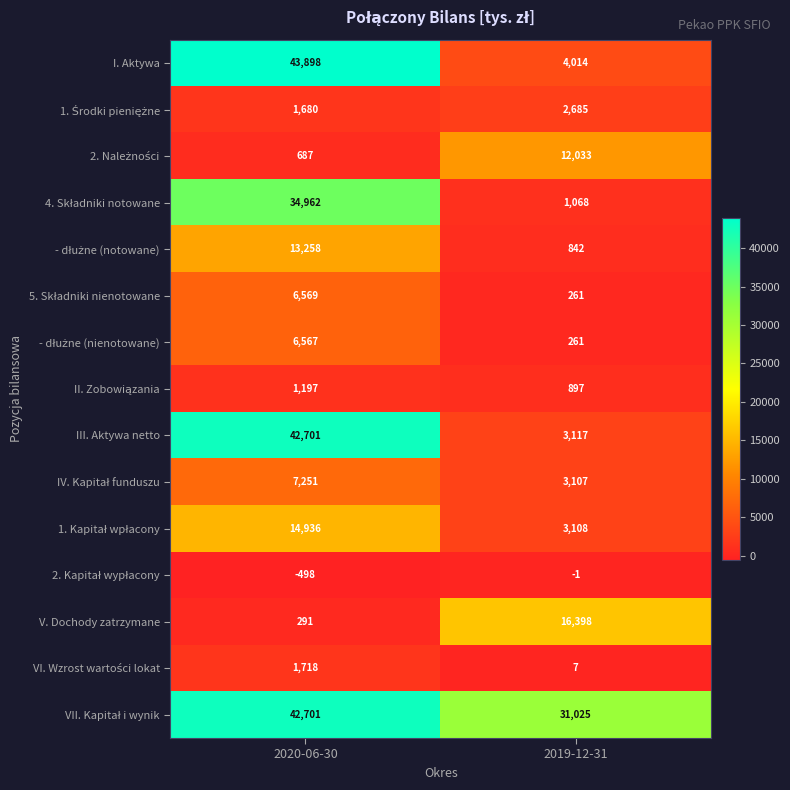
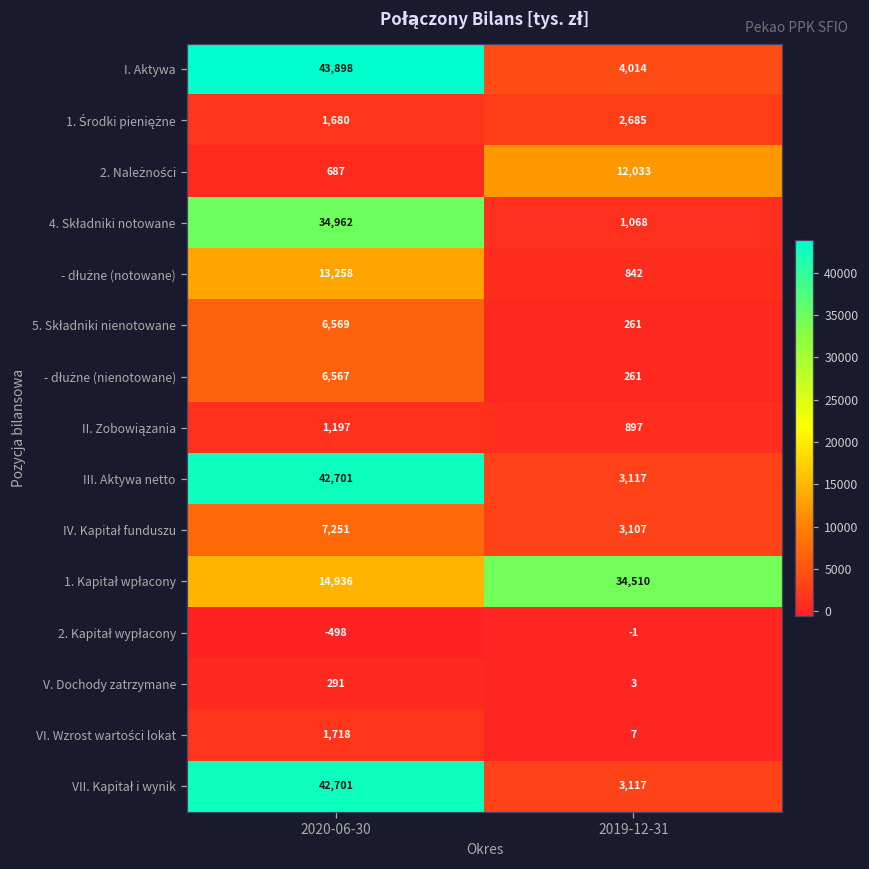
1. Kapitał wpłacony, 2019-12-31: 3,108 -> 34,510
V. Dochody zatrzymane, 2019-12-31: 16,398 -> 3
VII. Kapitał i wynik, 2019-12-31: 31,025 -> 3,117
